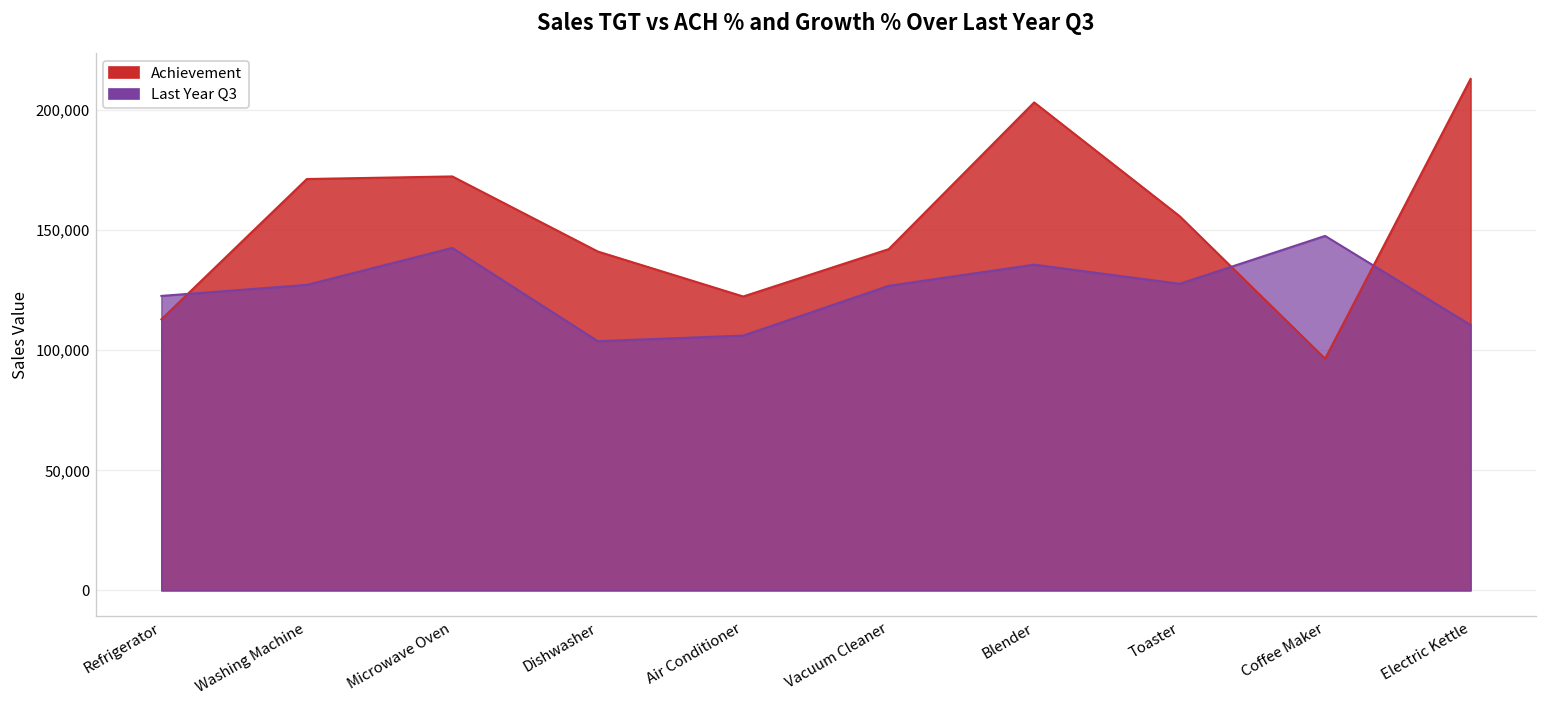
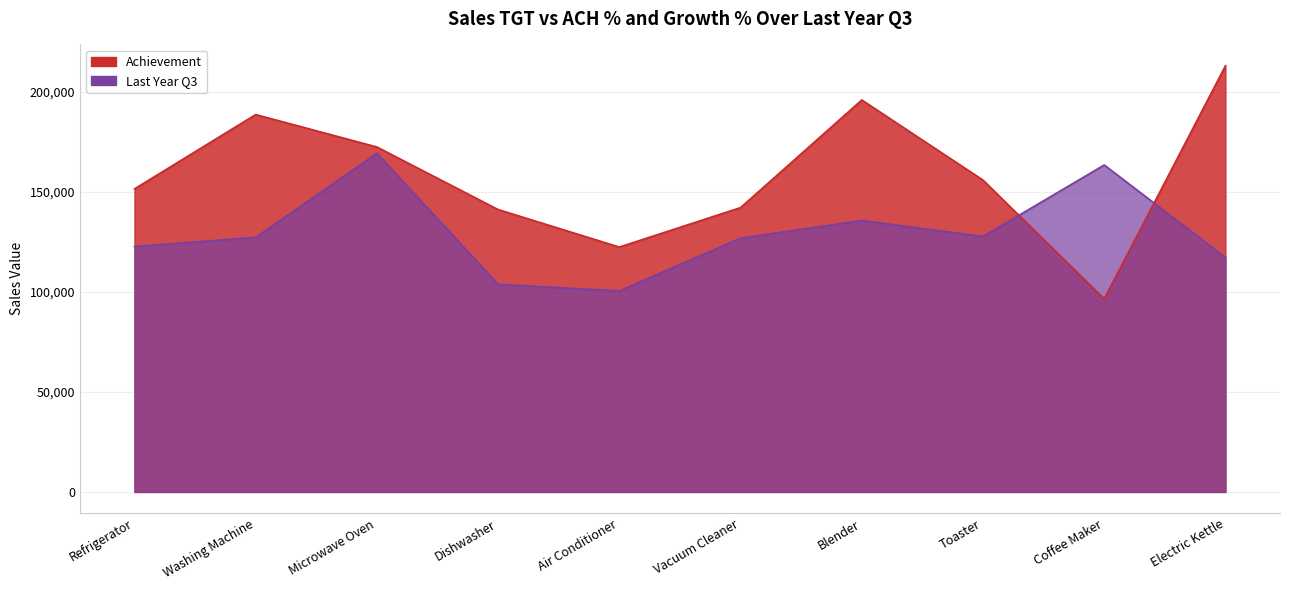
Achievement, Refrigerator: 113,000 -> 151,000
Achievement, Washing Machine: 171,000 -> 189,000
Last Year Q3, Microwave Oven: 143,000 -> 169,000
Last Year Q3, Air Conditioner: 106,000 -> 100,000
Achievement, Blender: 203,000 -> 196,000
Last Year Q3, Coffee Maker: 148,000 -> 163,000
Last Year Q3, Electric Kettle: 111,000 -> 117,000
